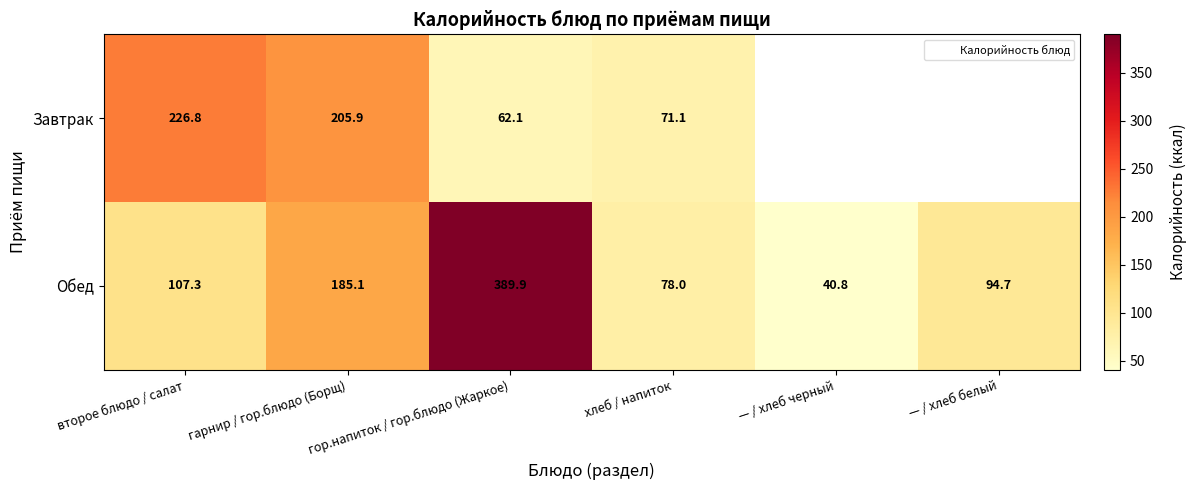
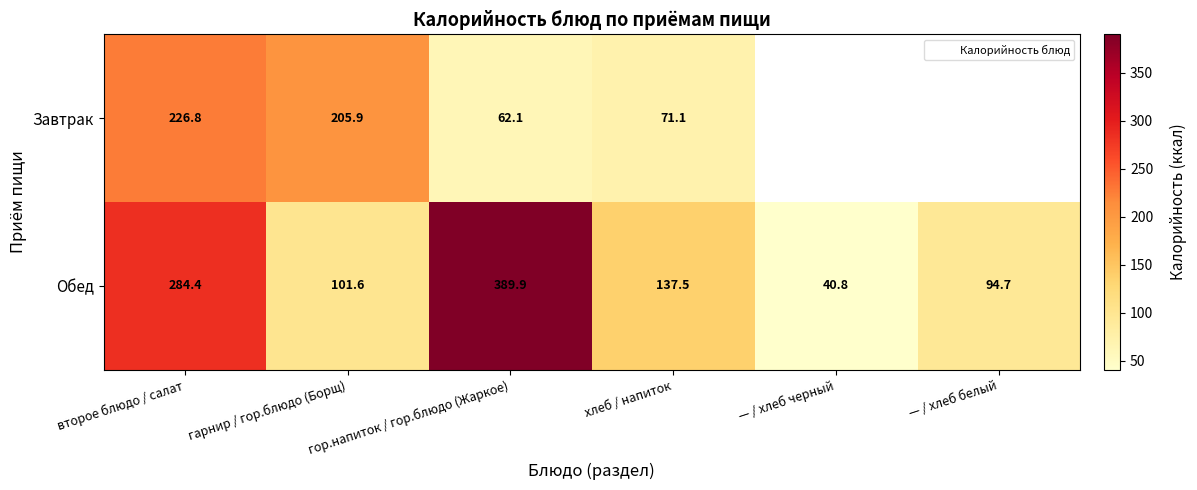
Обед, второе блюдо / салат: 107.3 -> 284.4
Обед, гарнир / гор.блюдо (Борщ): 185.1 -> 101.6
Обед, хлеб / напиток: 78.0 -> 137.5
